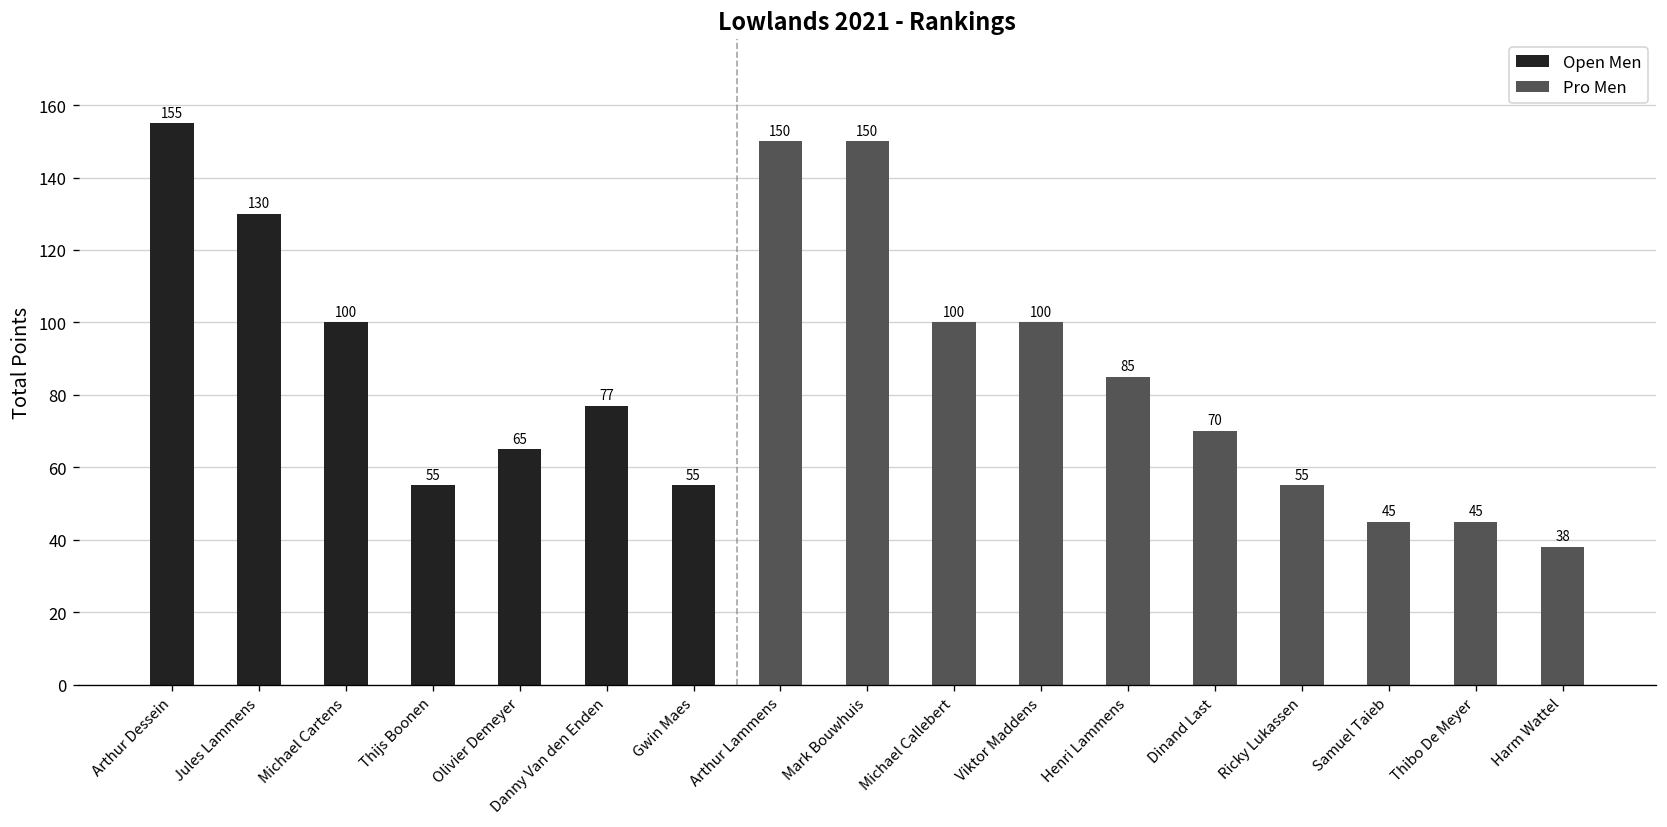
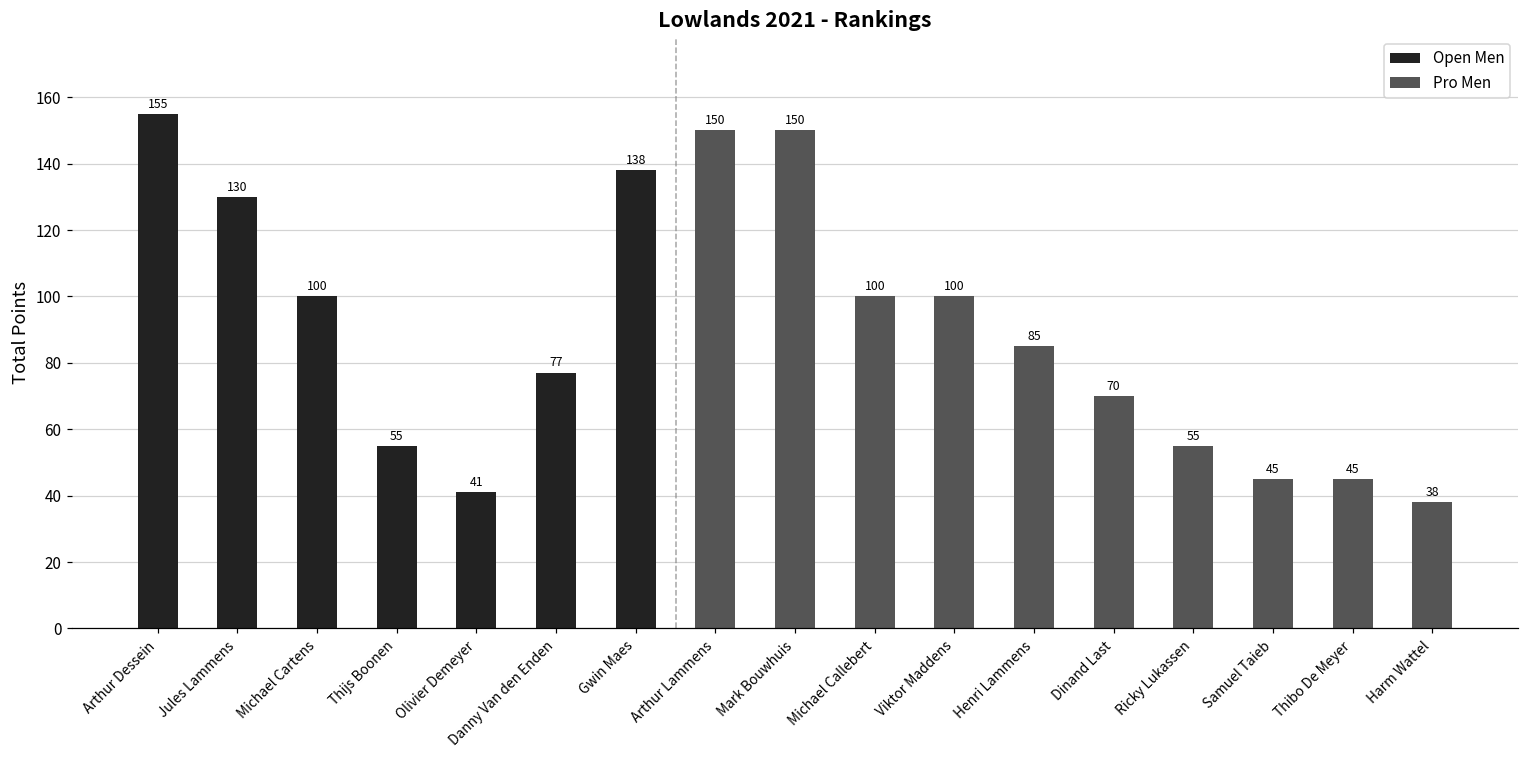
Open Men, Olivier Demeyer: 65 -> 41
Open Men, Gwin Maes: 55 -> 138
